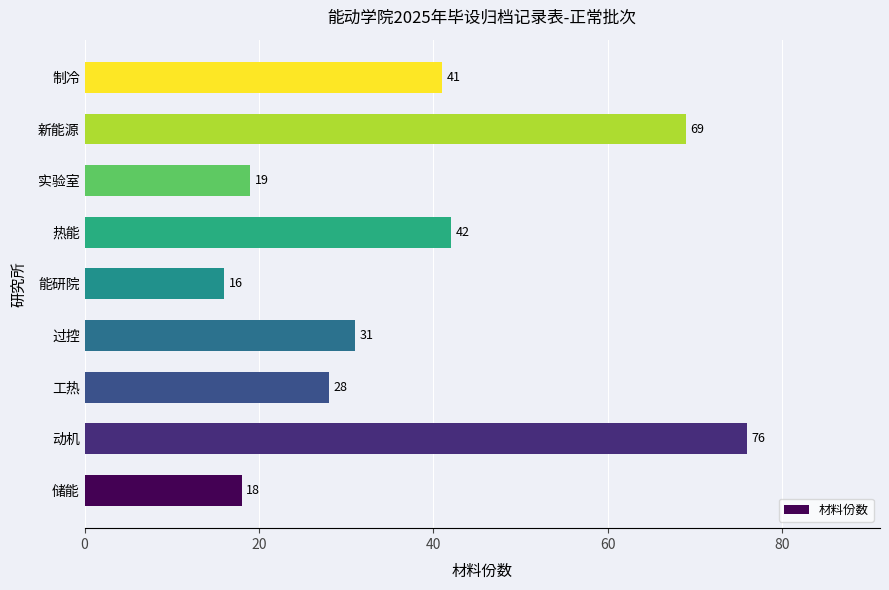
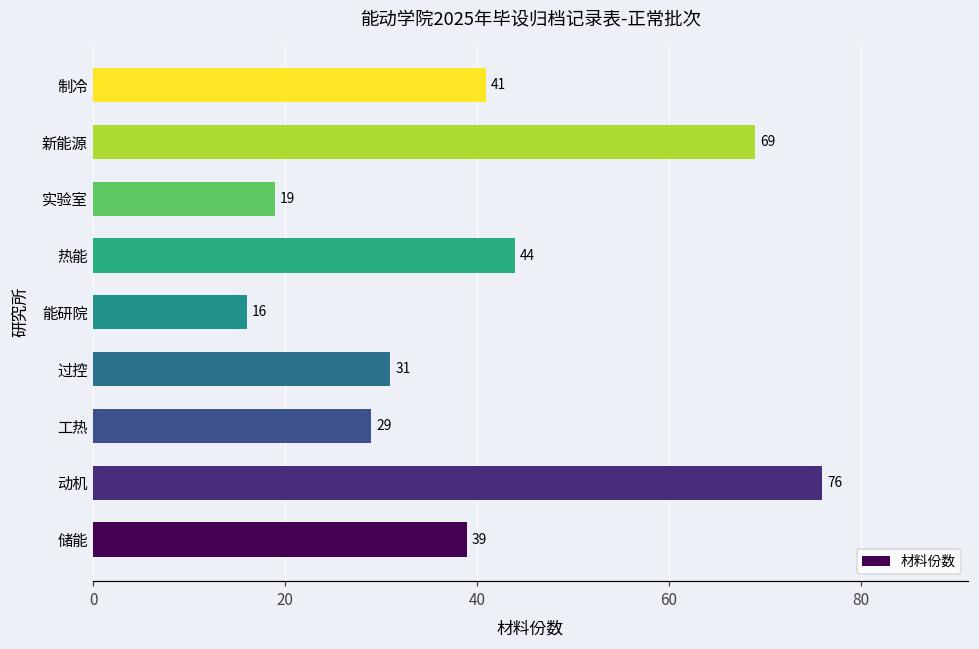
热能: 42 -> 44
工热: 28 -> 29
储能: 18 -> 39
